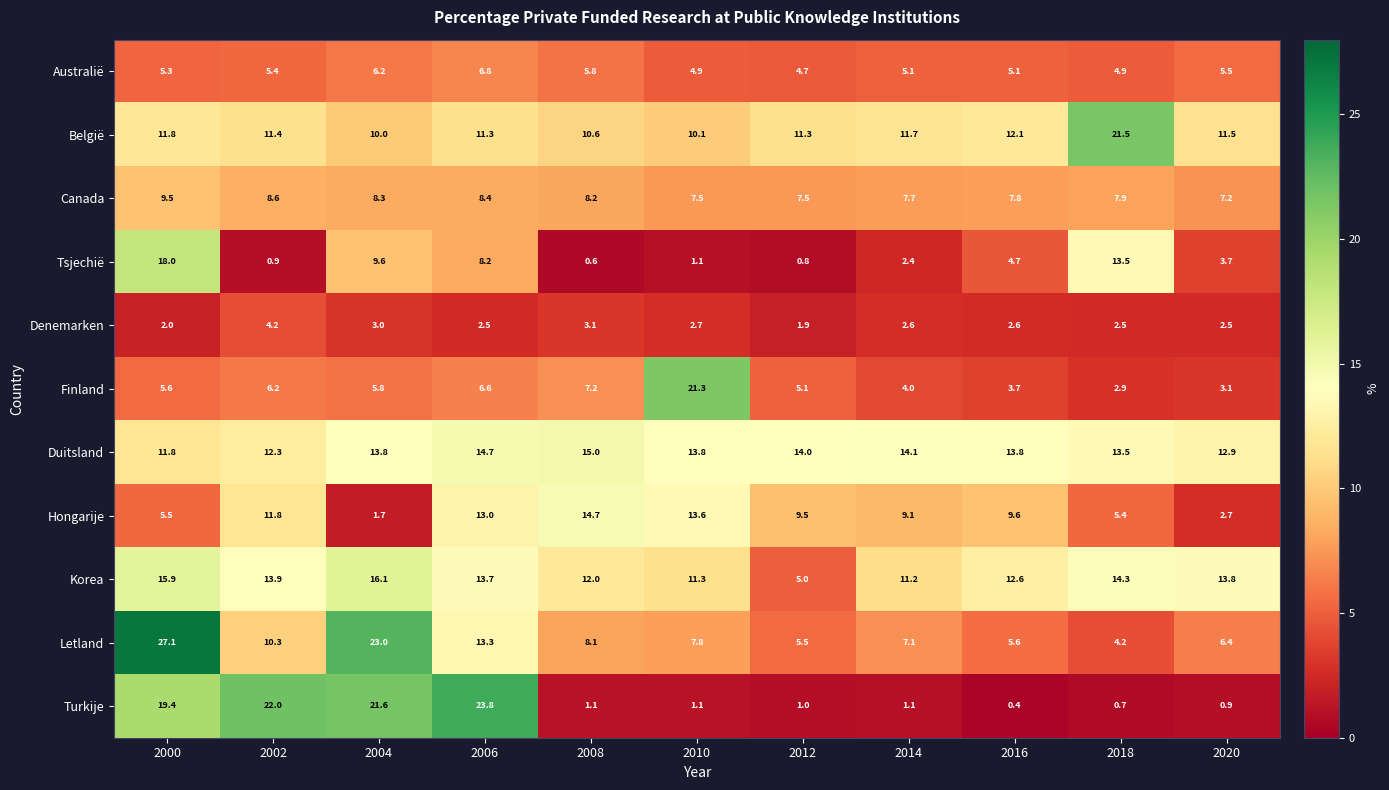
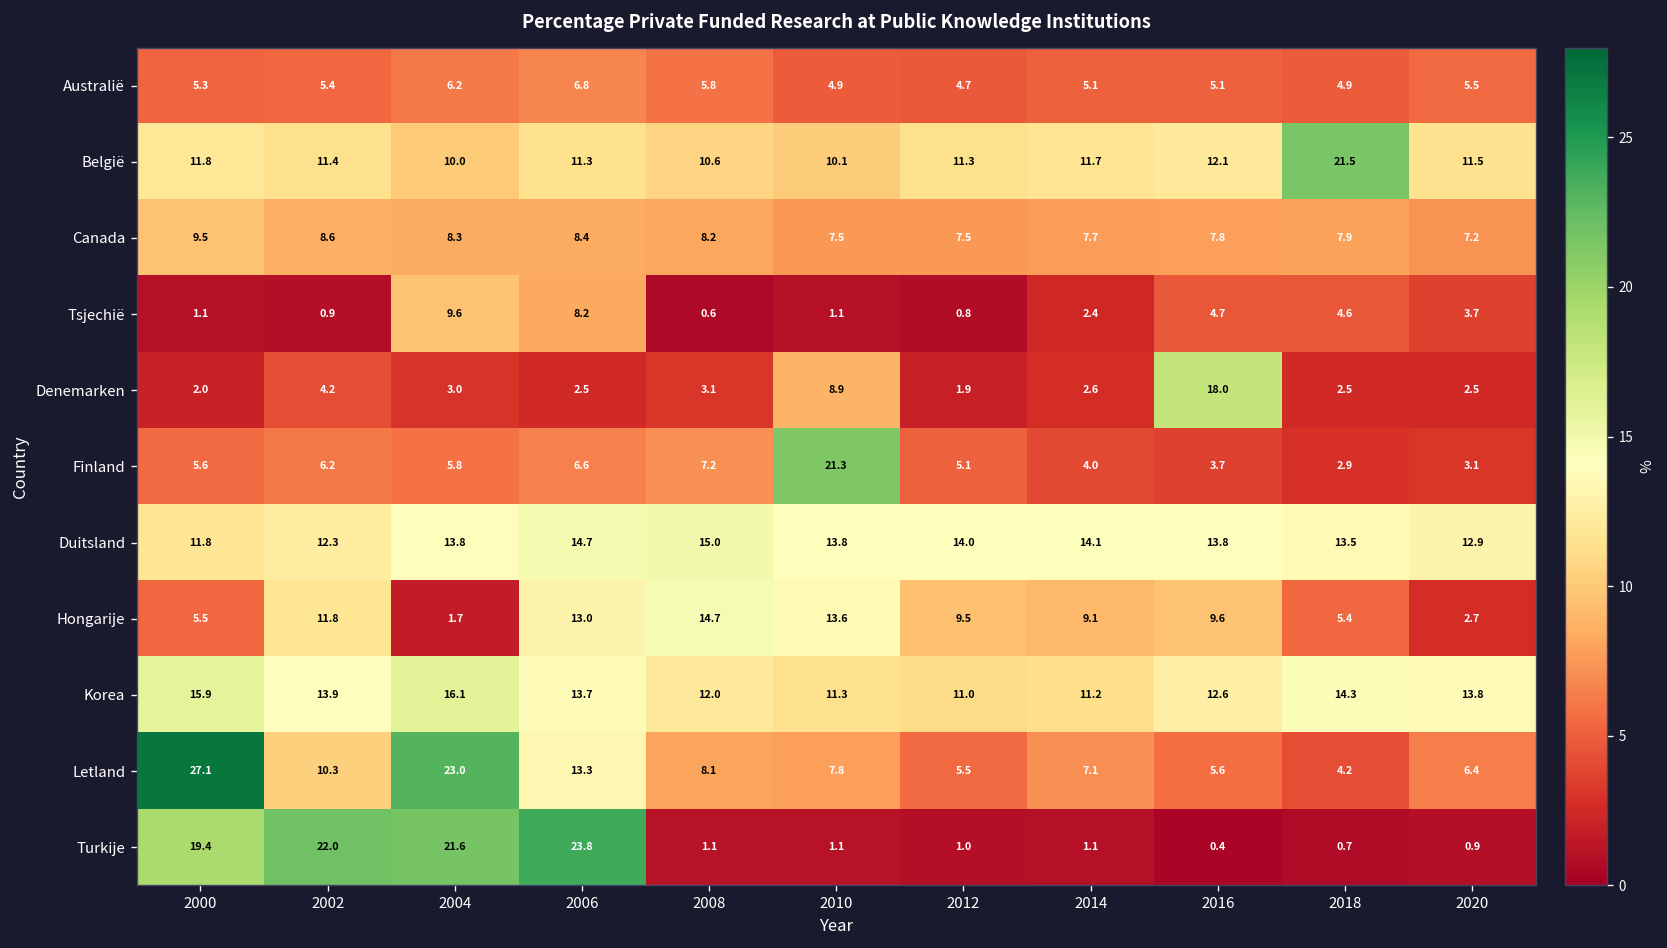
Tsjechië, 2000: 18.0 -> 1.1
Tsjechië, 2018: 13.5 -> 4.6
Denemarken, 2010: 2.7 -> 8.9
Denemarken, 2016: 2.6 -> 18.0
Korea, 2012: 5.0 -> 11.0
